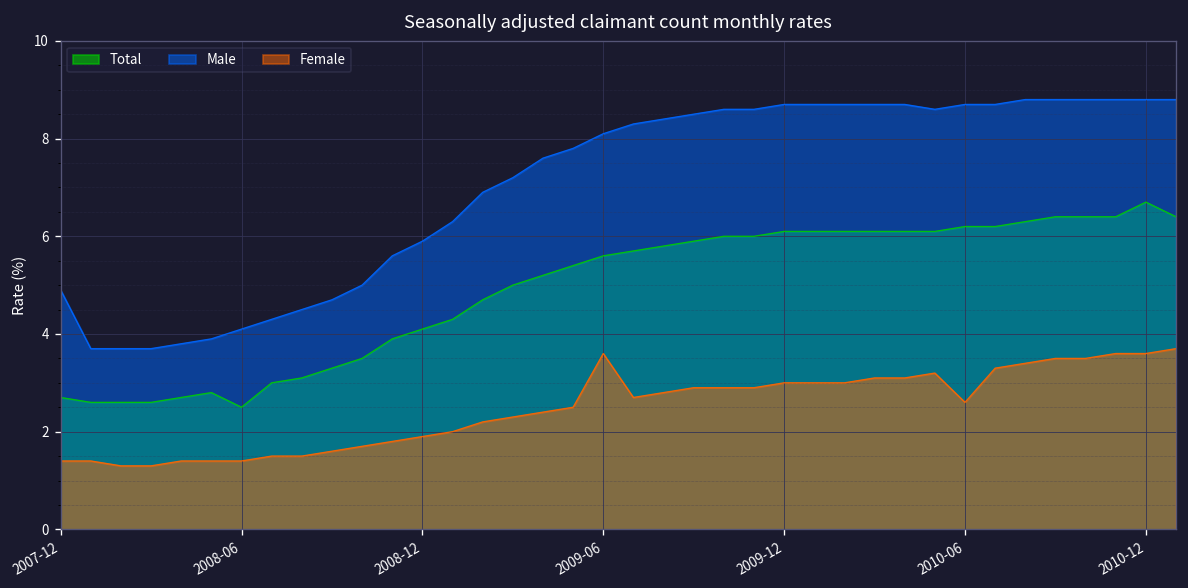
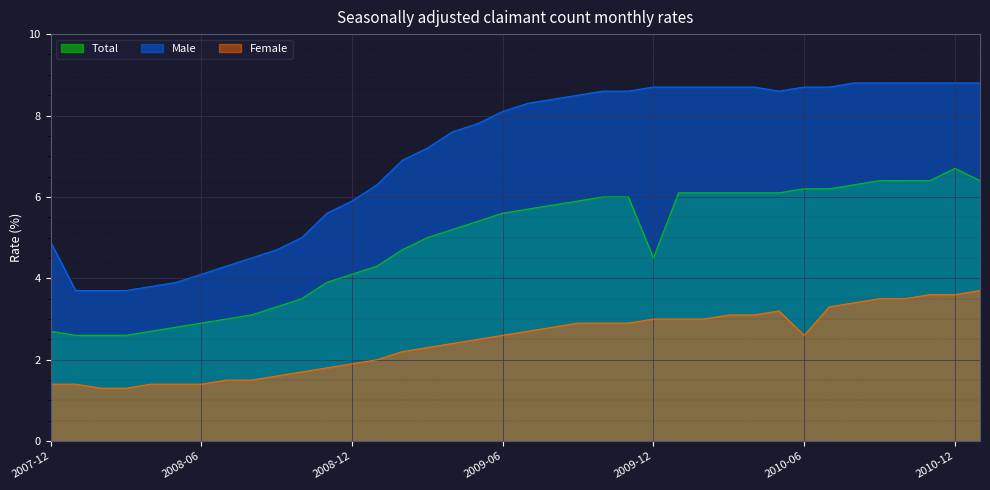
Total, 2008-06: 2.5 -> 2.9
Female, 2009-06: 3.6 -> 2.6
Total, 2009-12: 6.1 -> 4.5
